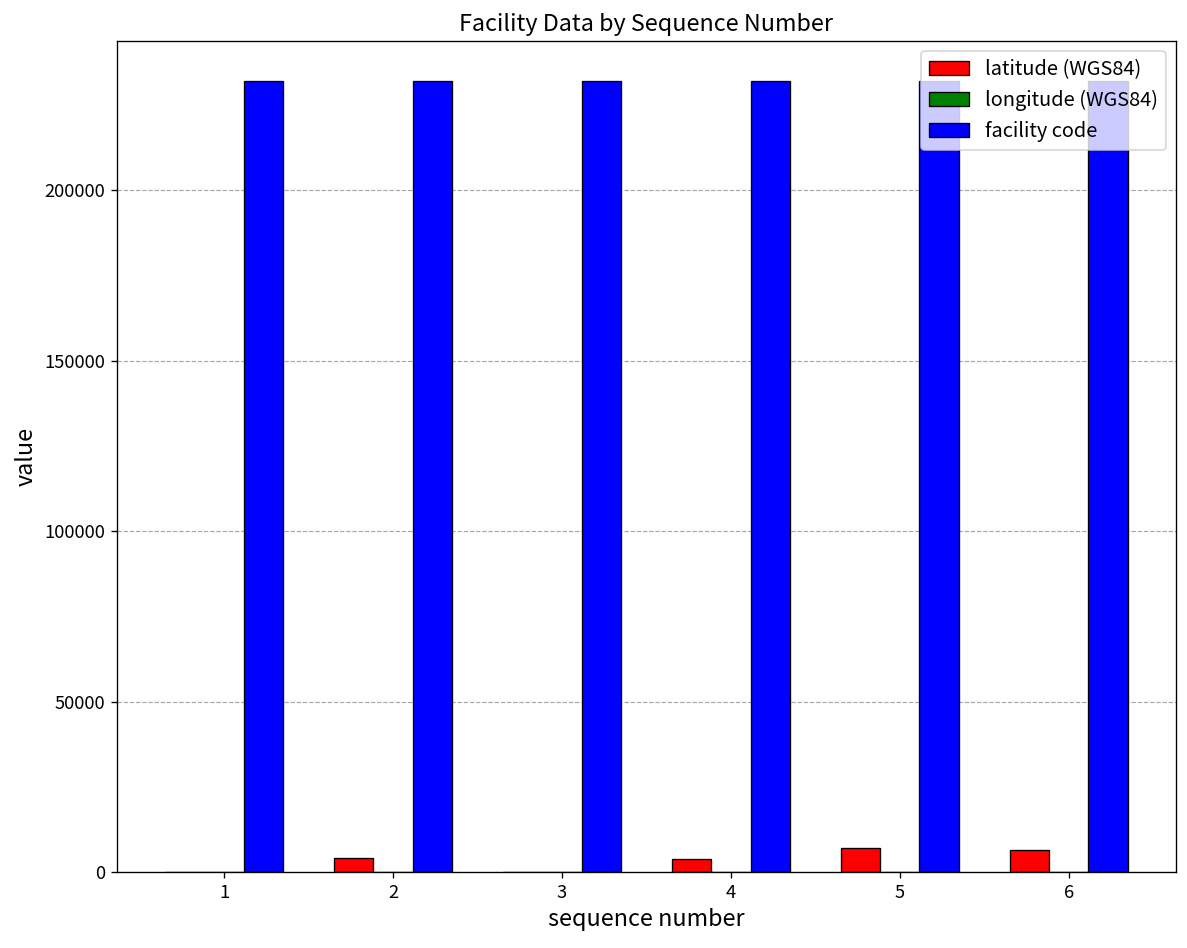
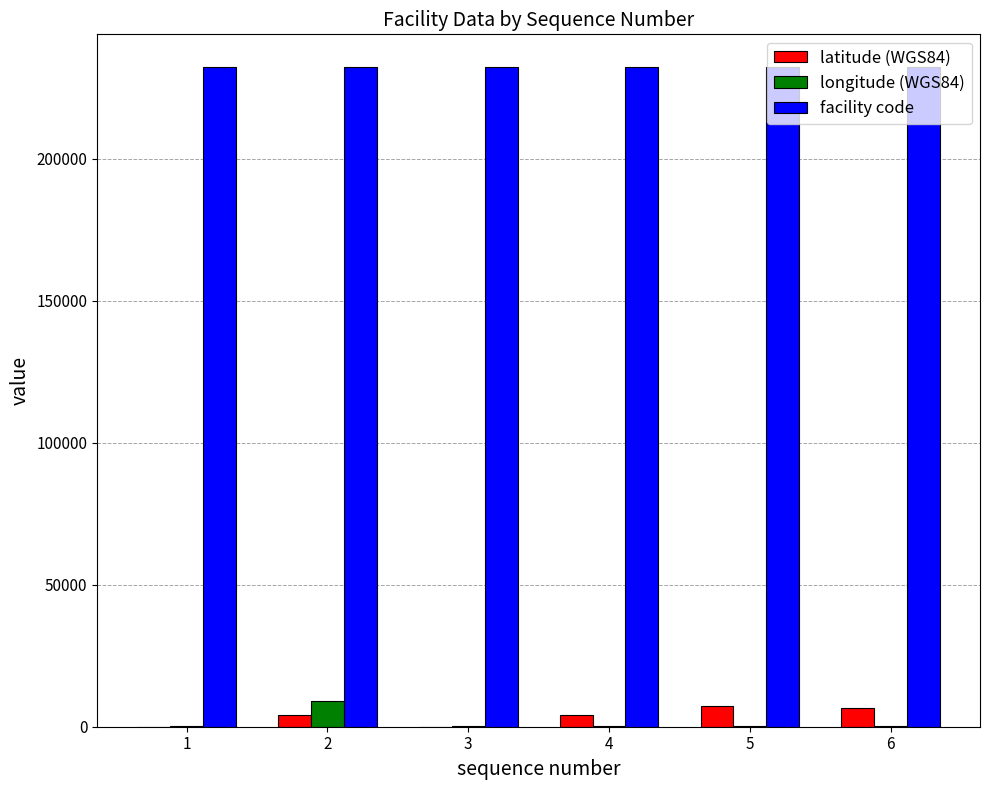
longitude (WGS84), 2: 0 -> 9000
